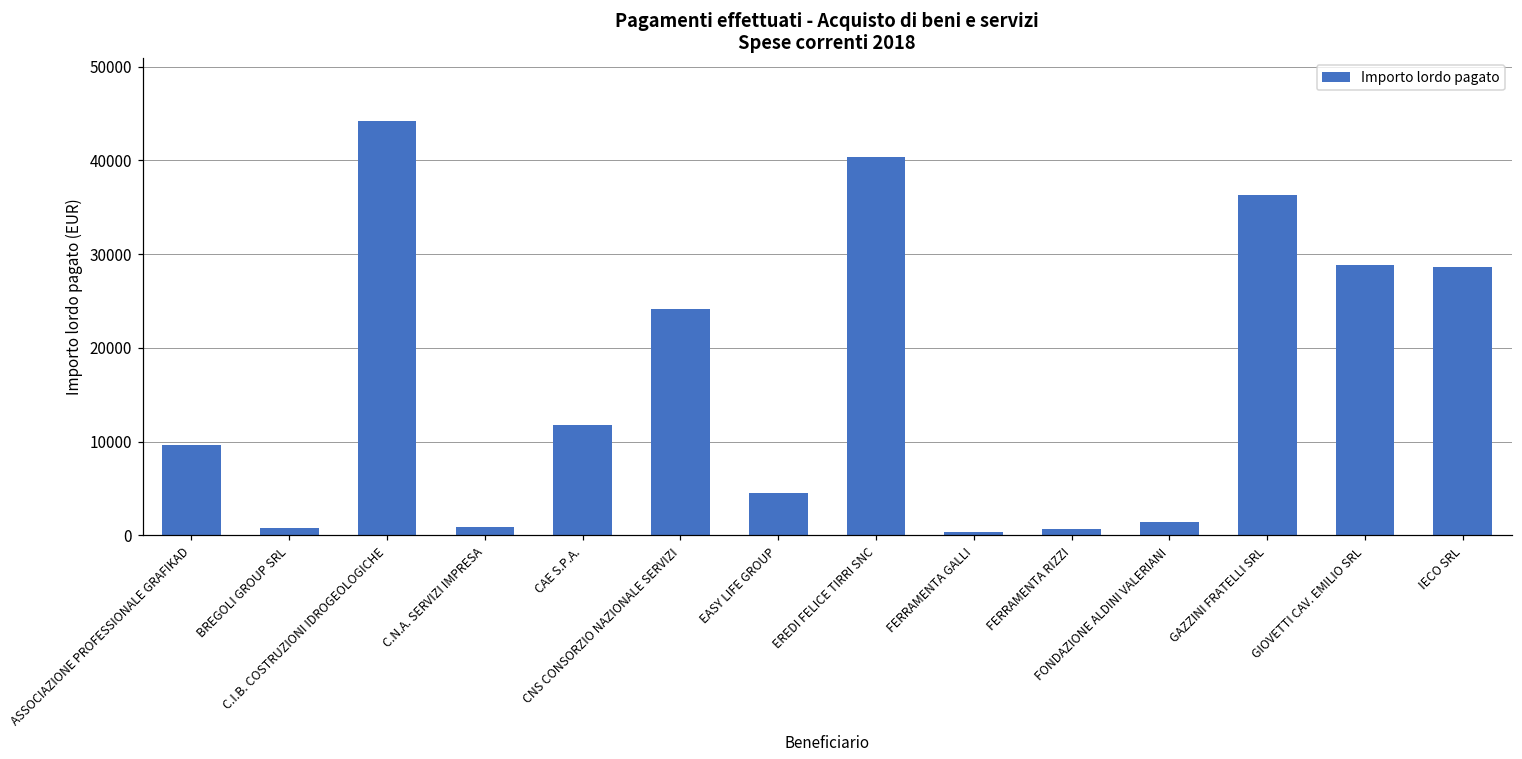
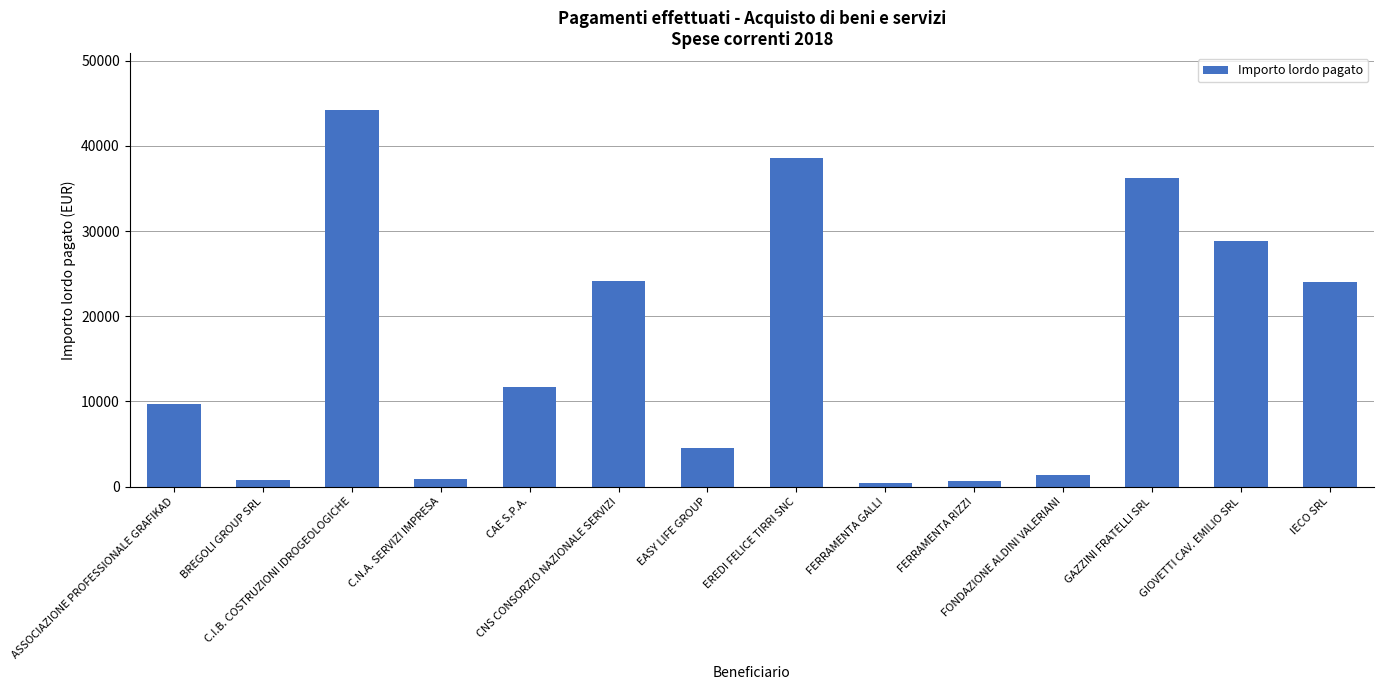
EREDI FELICE TIRRI SNC: 40000 -> 39000
IECO SRL: 29000 -> 24000
